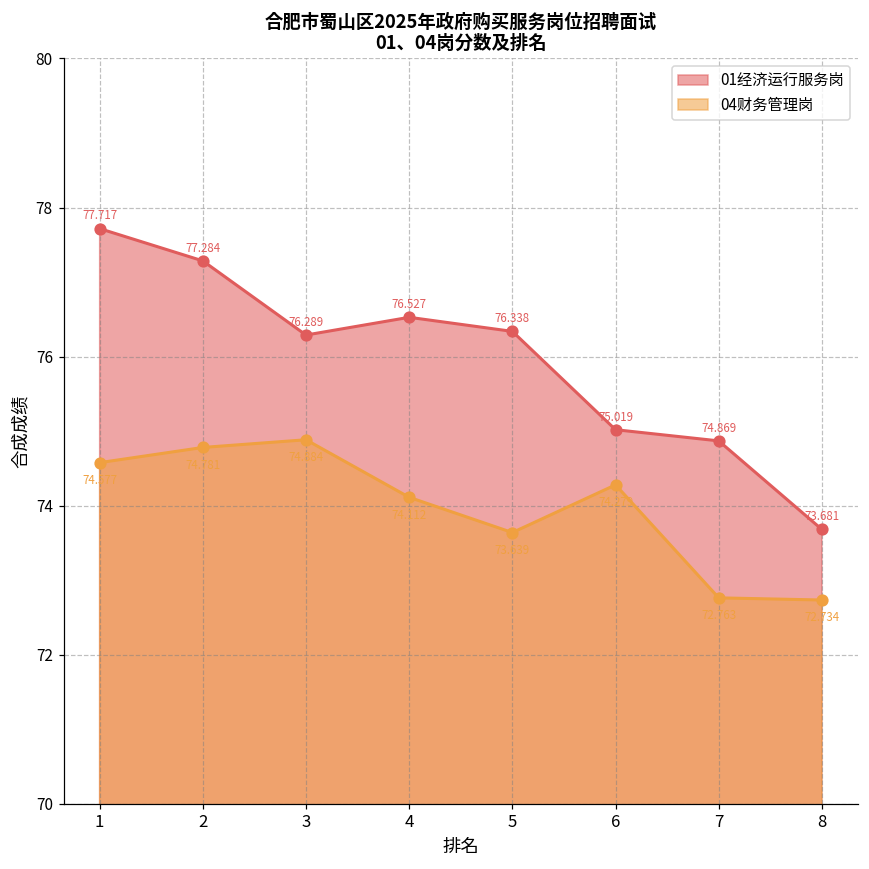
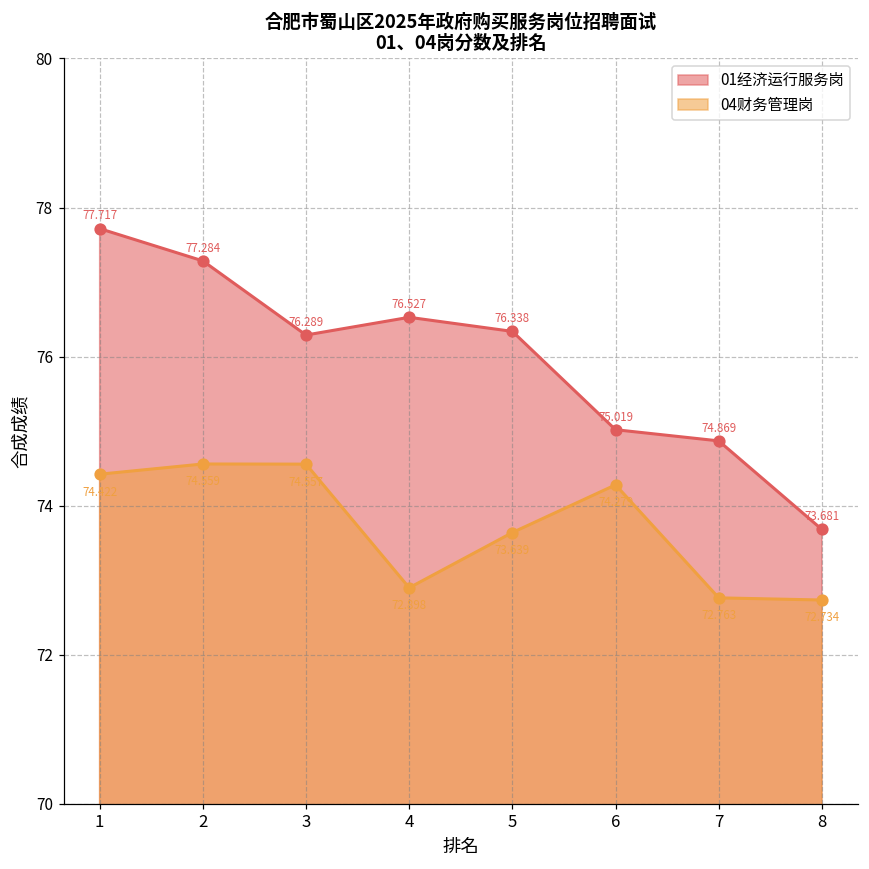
04财务管理岗, 1: 74.6 -> 74.4
04财务管理岗, 2: 74.8 -> 74.6
04财务管理岗, 3: 74.9 -> 74.6
04财务管理岗, 4: 74.1 -> 72.9
